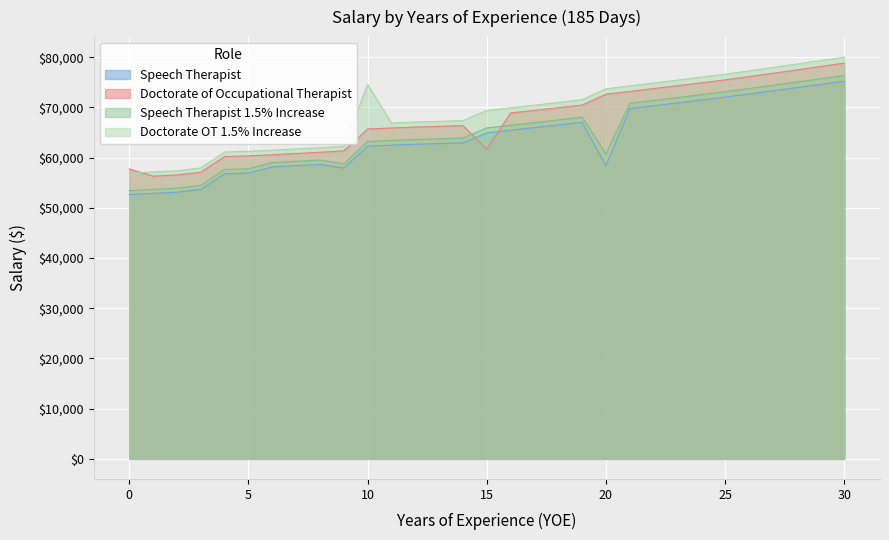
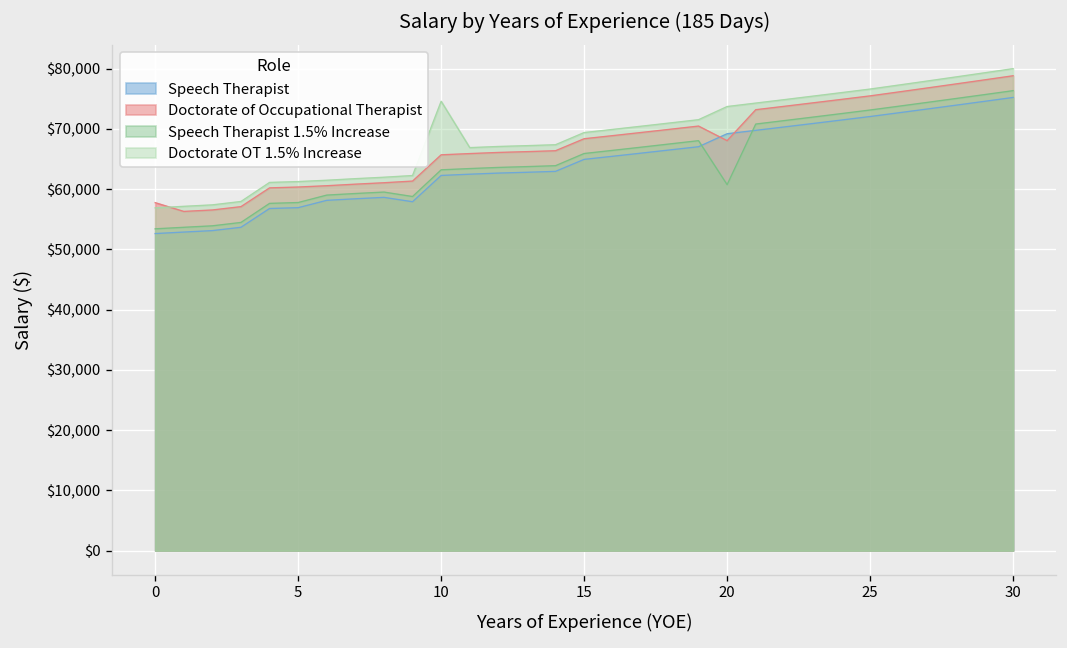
Doctorate of Occupational Therapist, 15: $62,000 -> $68,000
Speech Therapist, 20: $58,000 -> $69,000
Doctorate of Occupational Therapist, 20: $73,000 -> $68,000
